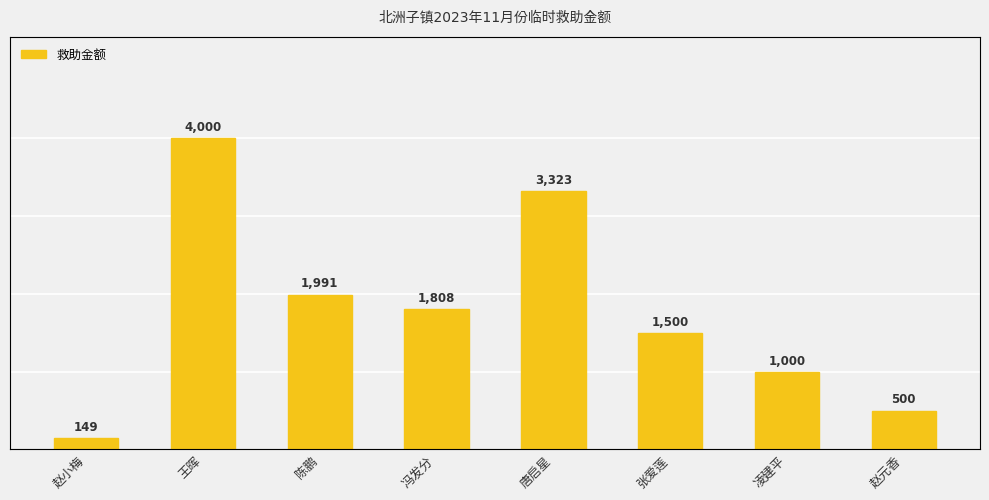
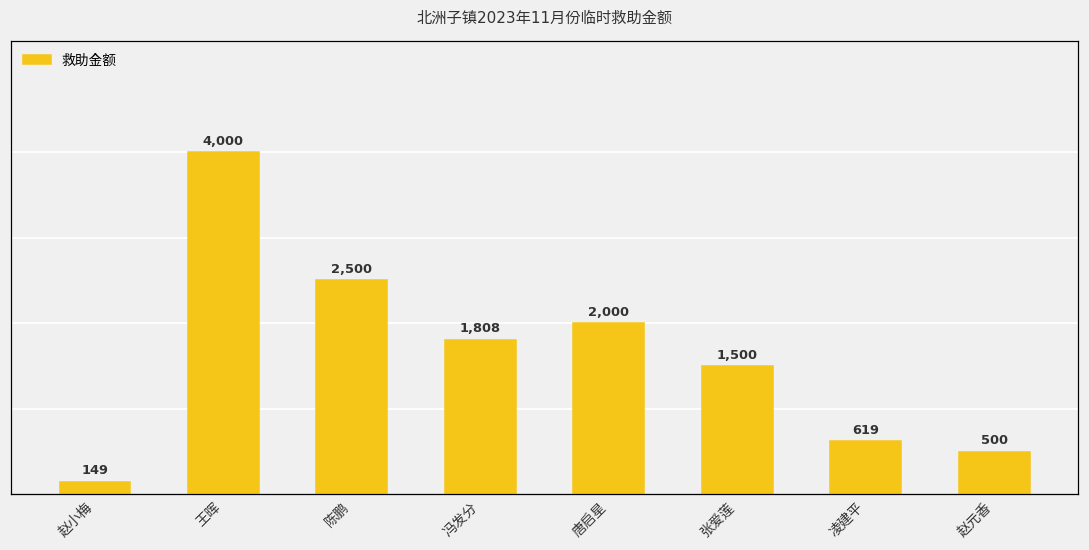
陈鹏: 1,991 -> 2,500
唐启星: 3,323 -> 2,000
凌建平: 1,000 -> 619
